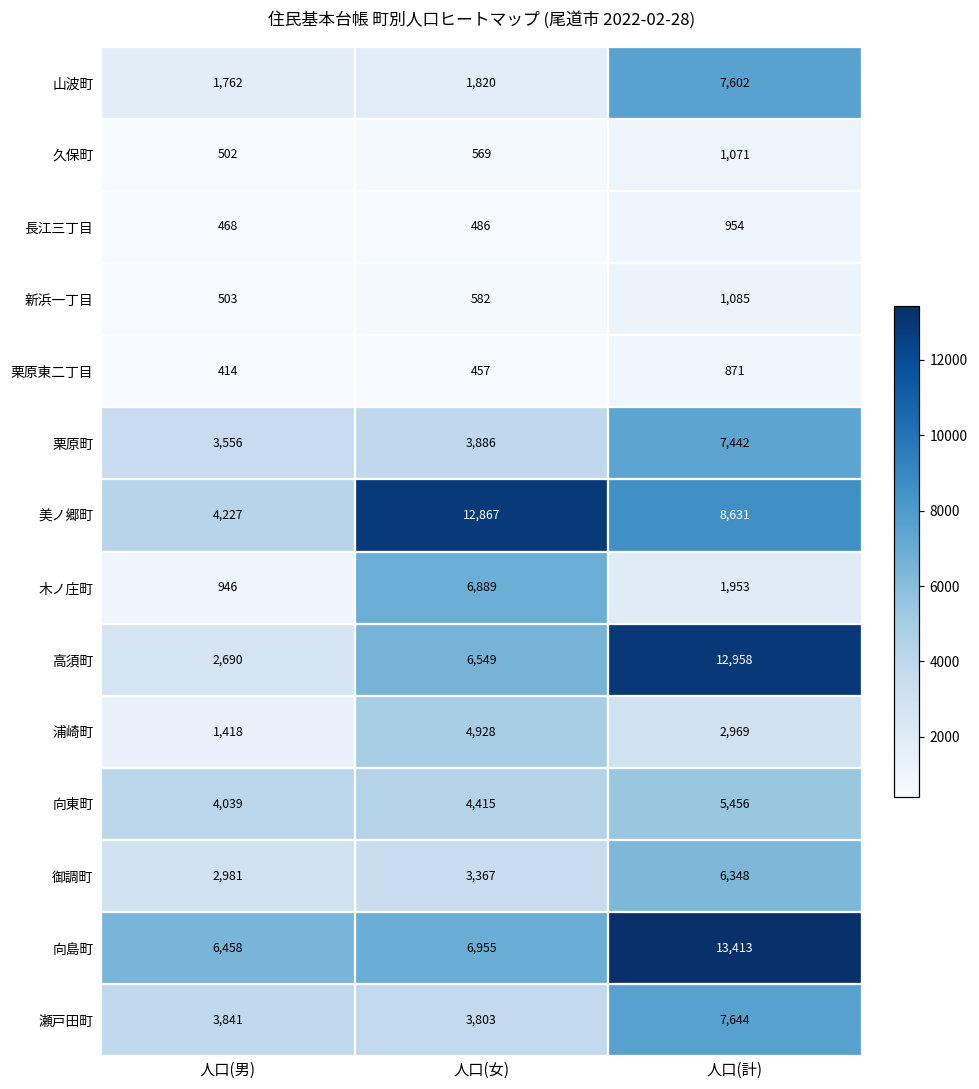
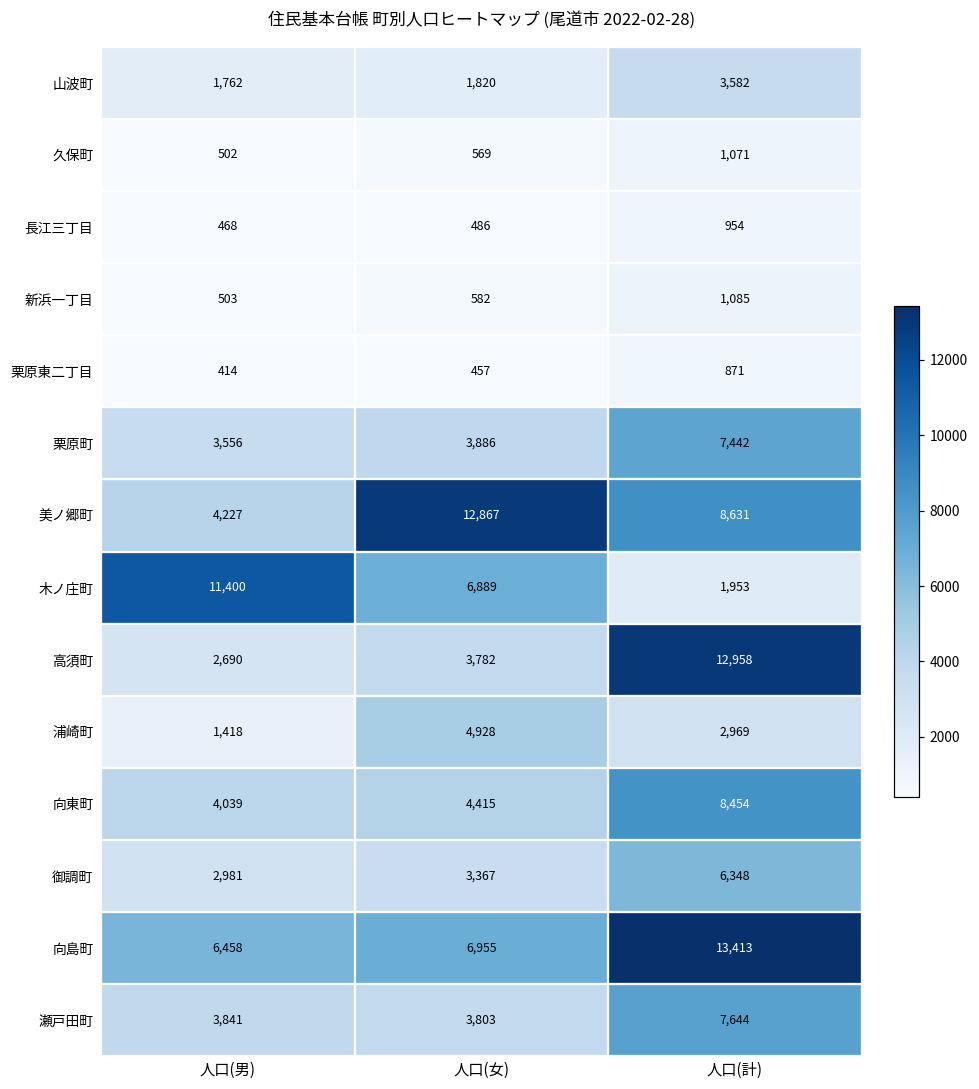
山波町, 人口(計): 7,602 -> 3,582
木ノ庄町, 人口(男): 946 -> 11,400
高須町, 人口(女): 6,549 -> 3,782
向東町, 人口(計): 5,456 -> 8,454
